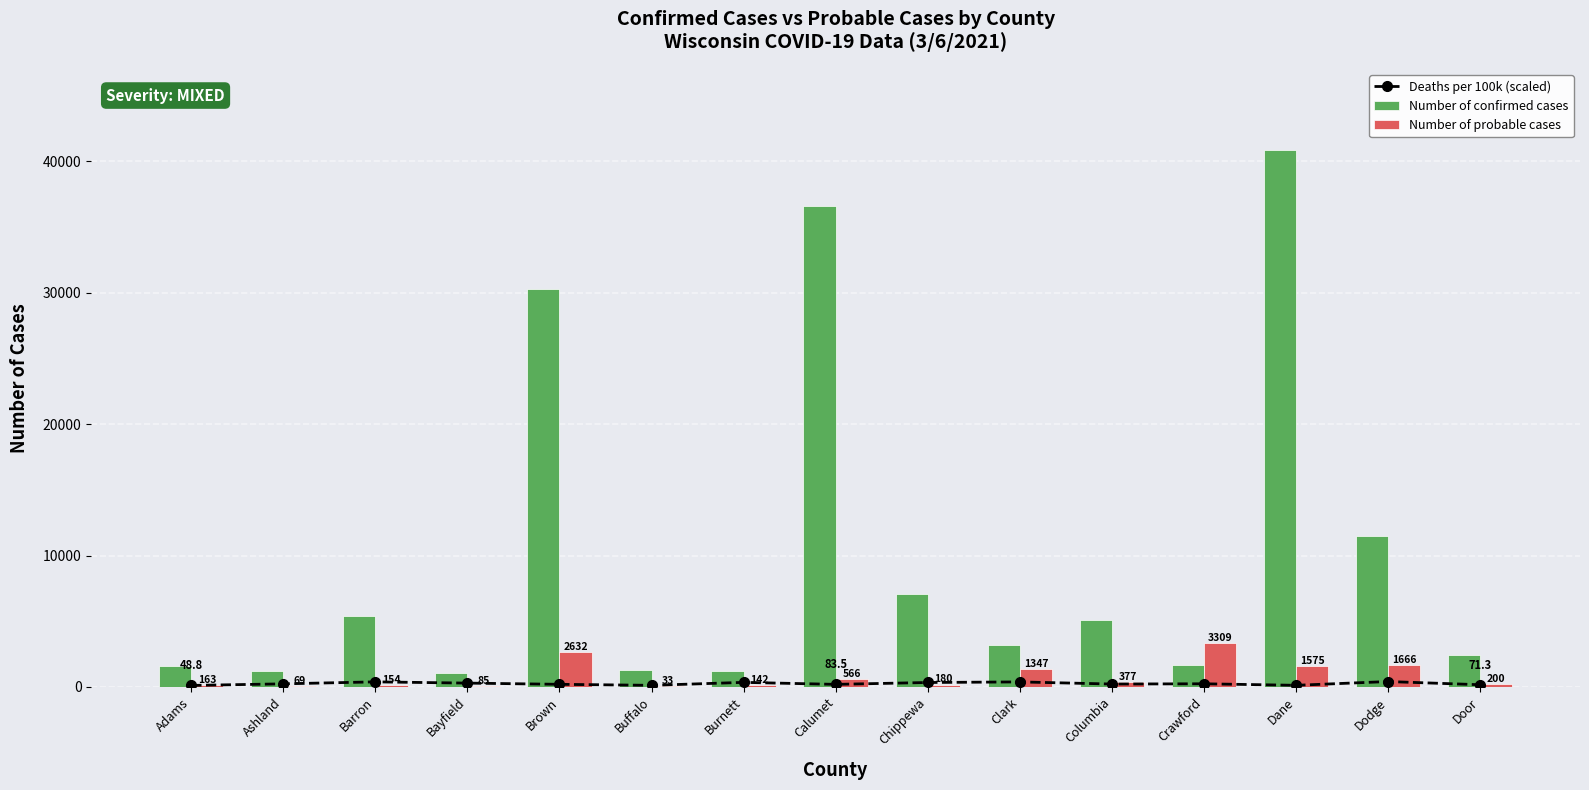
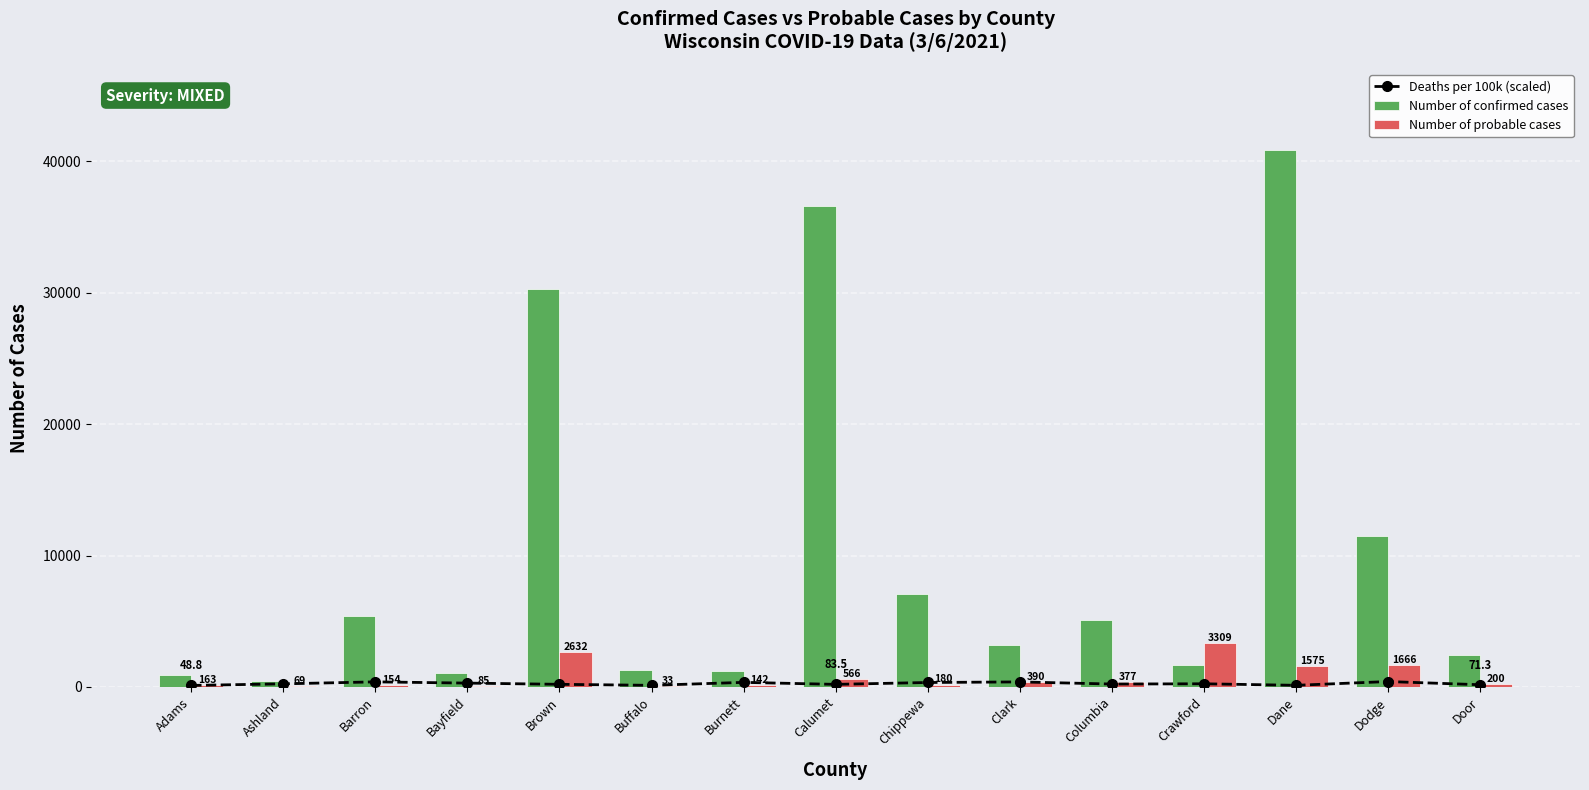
Number of confirmed cases, Adams: 1600 -> 900
Number of confirmed cases, Ashland: 1200 -> 400
Number of probable cases, Clark: 1347 -> 390
